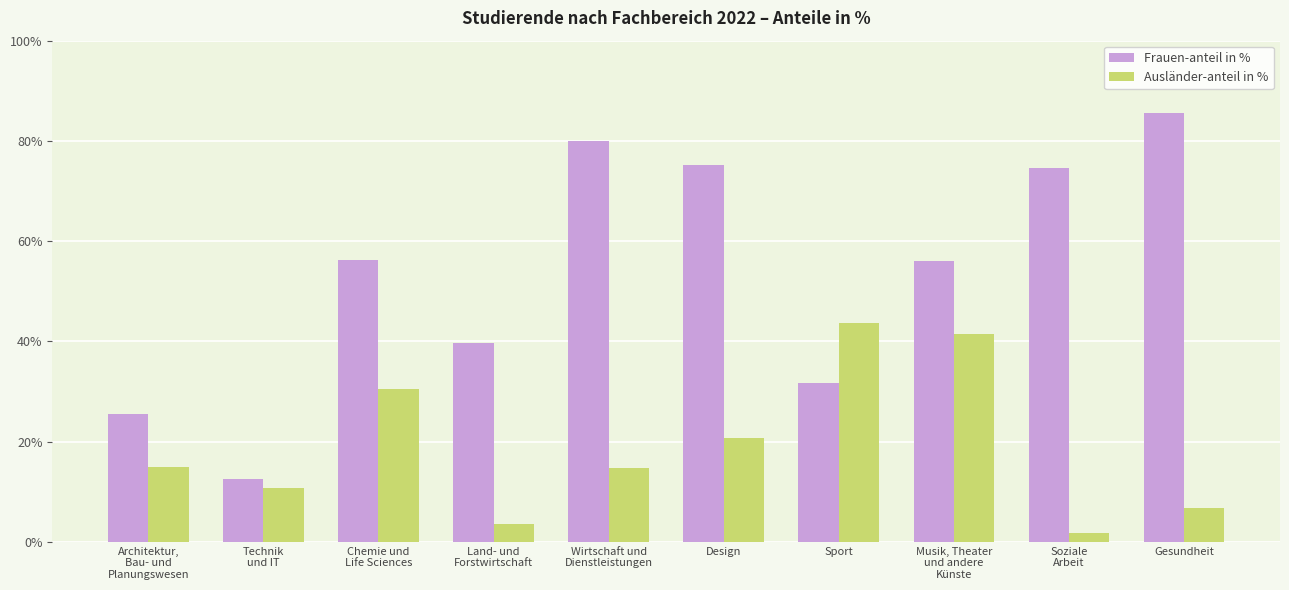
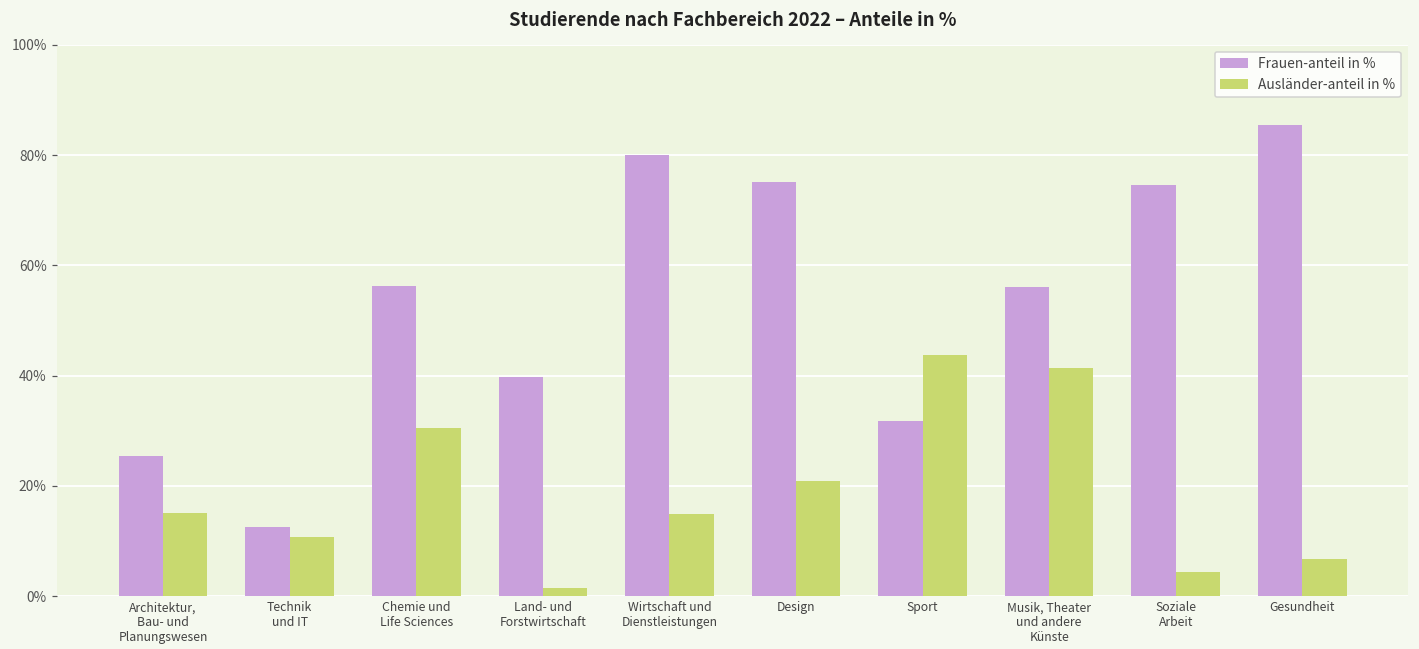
Ausländer-anteil in %, Land- und Forstwirtschaft: 4% -> 1%
Ausländer-anteil in %, Soziale Arbeit: 2% -> 4%
